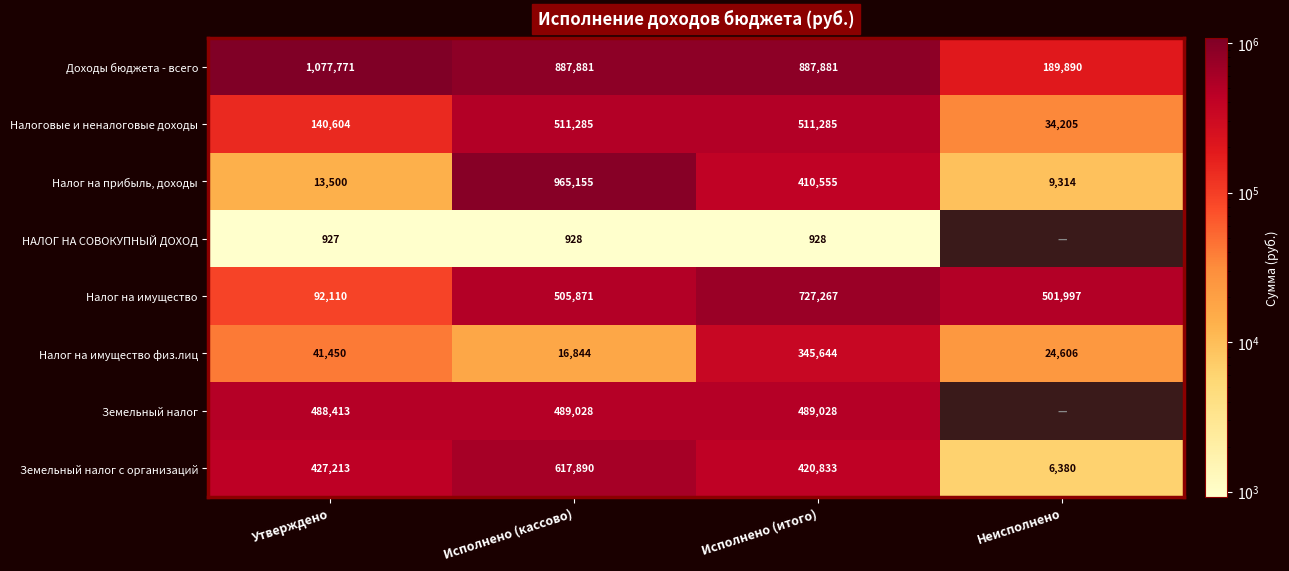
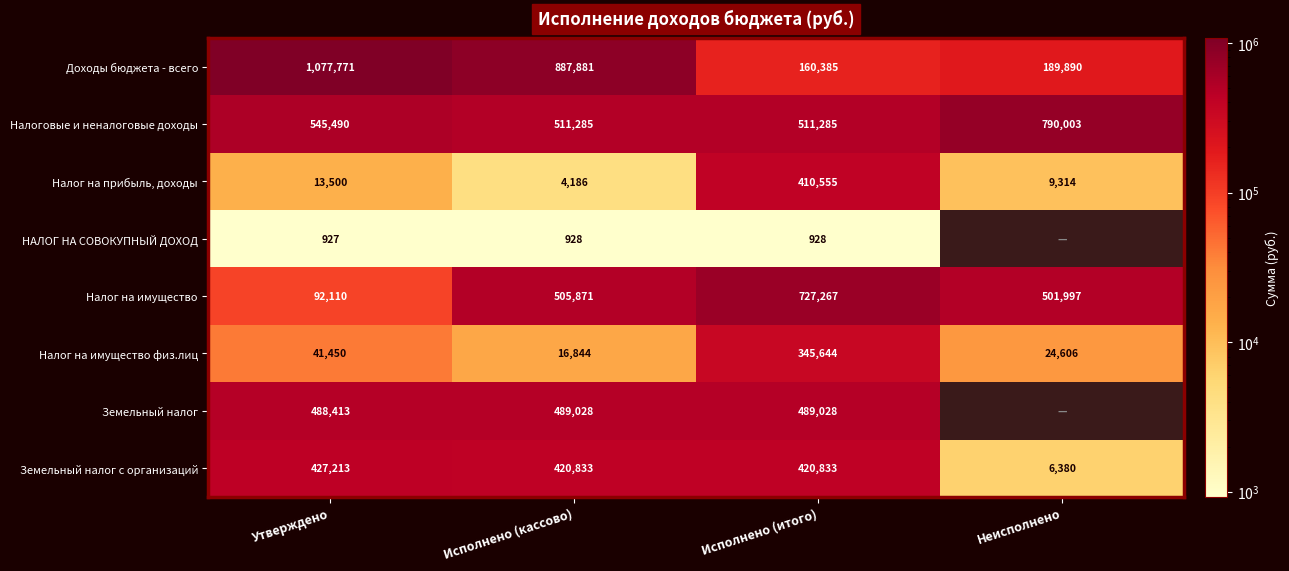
Доходы бюджета - всего, Исполнено (итого): 887,881 -> 160,385
Налоговые и неналоговые доходы, Утверждено: 140,604 -> 545,490
Налоговые и неналоговые доходы, Неисполнено: 34,205 -> 790,003
Налог на прибыль, доходы, Исполнено (кассово): 965,155 -> 4,186
Земельный налог с организаций, Исполнено (кассово): 617,890 -> 420,833
